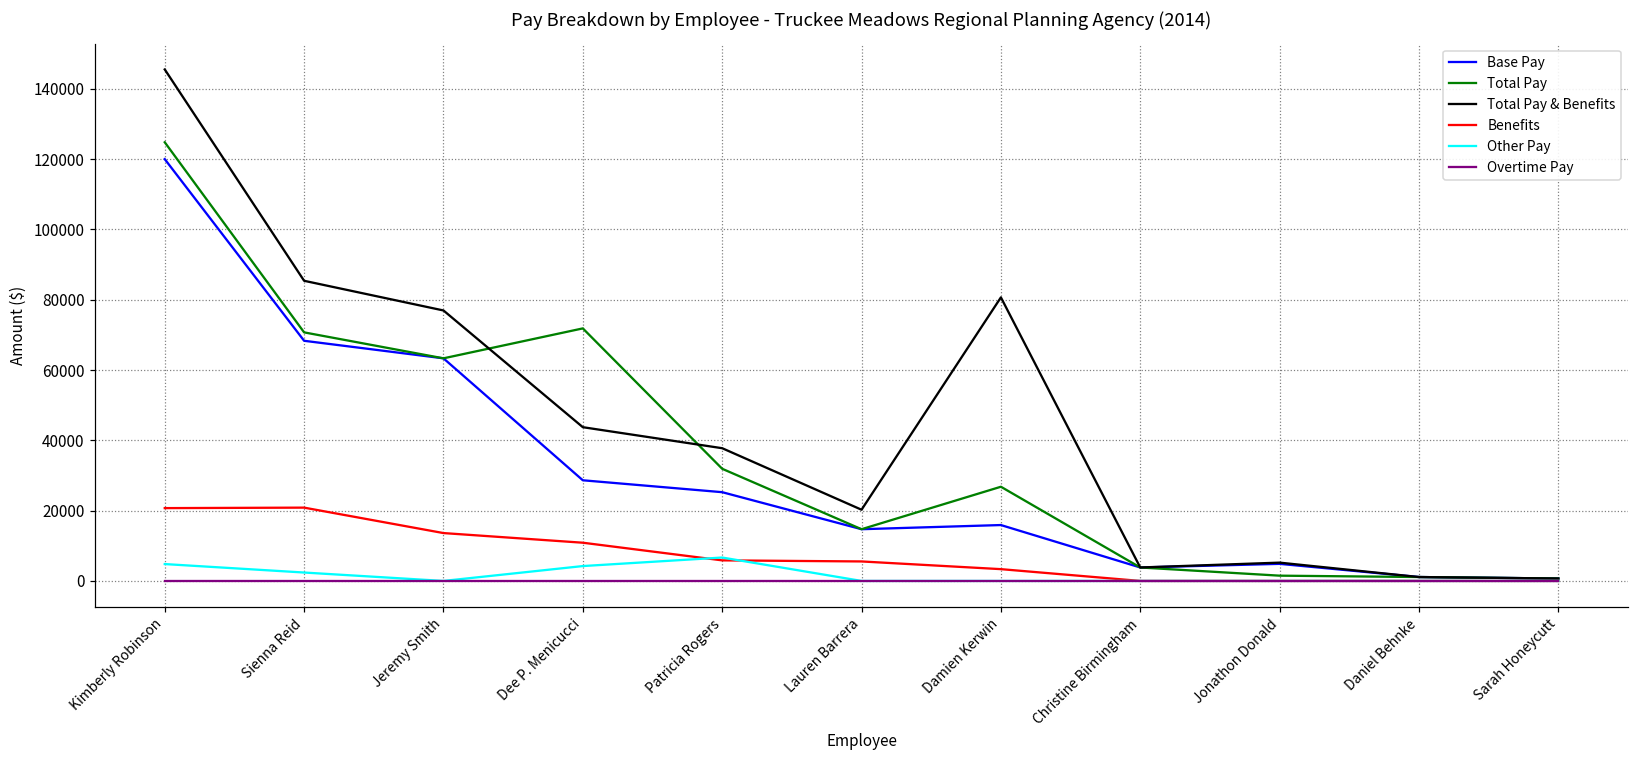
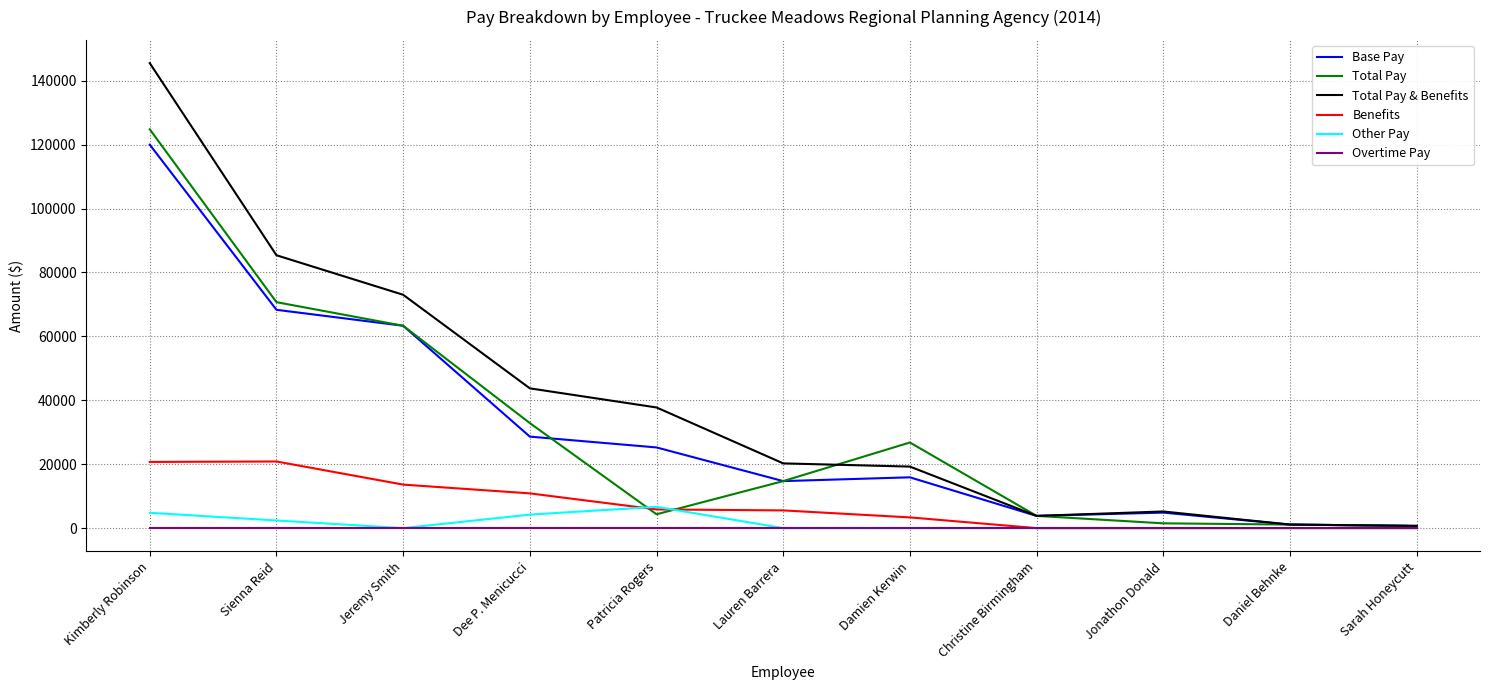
Total Pay & Benefits, Jeremy Smith: 77000 -> 73000
Total Pay, Dee P. Menicucci: 72000 -> 33000
Total Pay, Patricia Rogers: 32000 -> 4000
Total Pay & Benefits, Damien Kerwin: 81000 -> 19000
